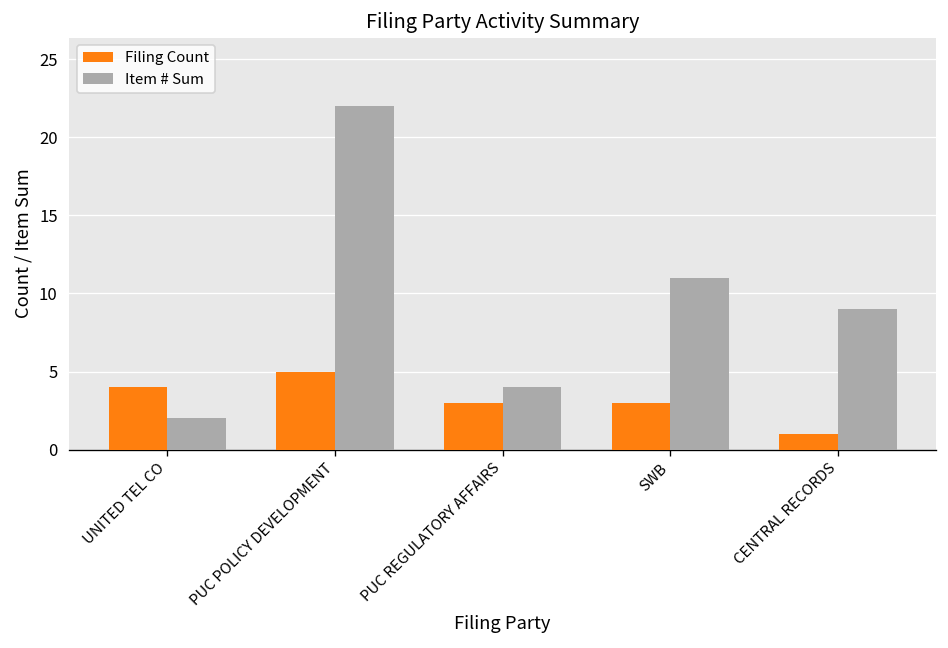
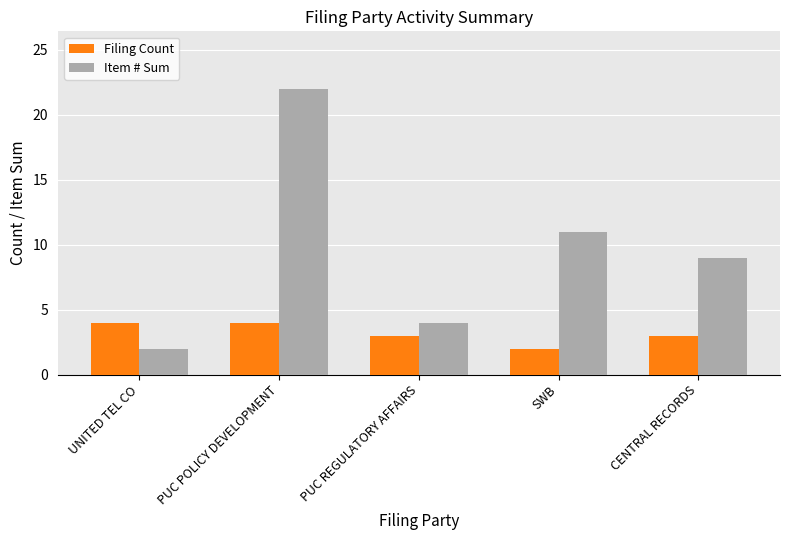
Filing Count, PUC POLICY DEVELOPMENT: 5 -> 4
Filing Count, SWB: 3 -> 2
Filing Count, CENTRAL RECORDS: 1 -> 3
